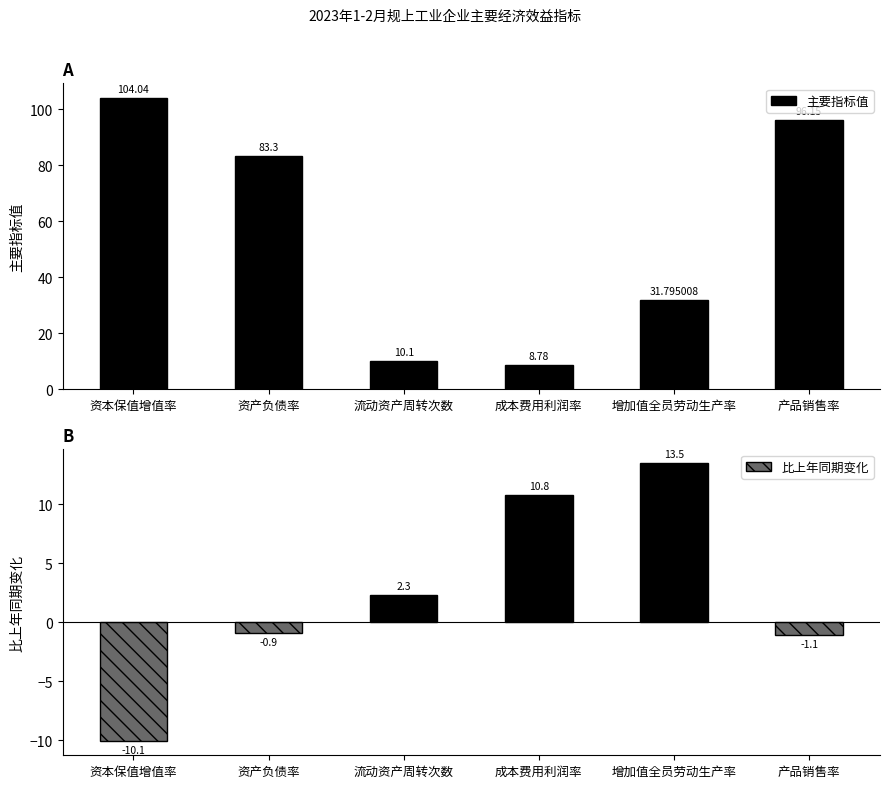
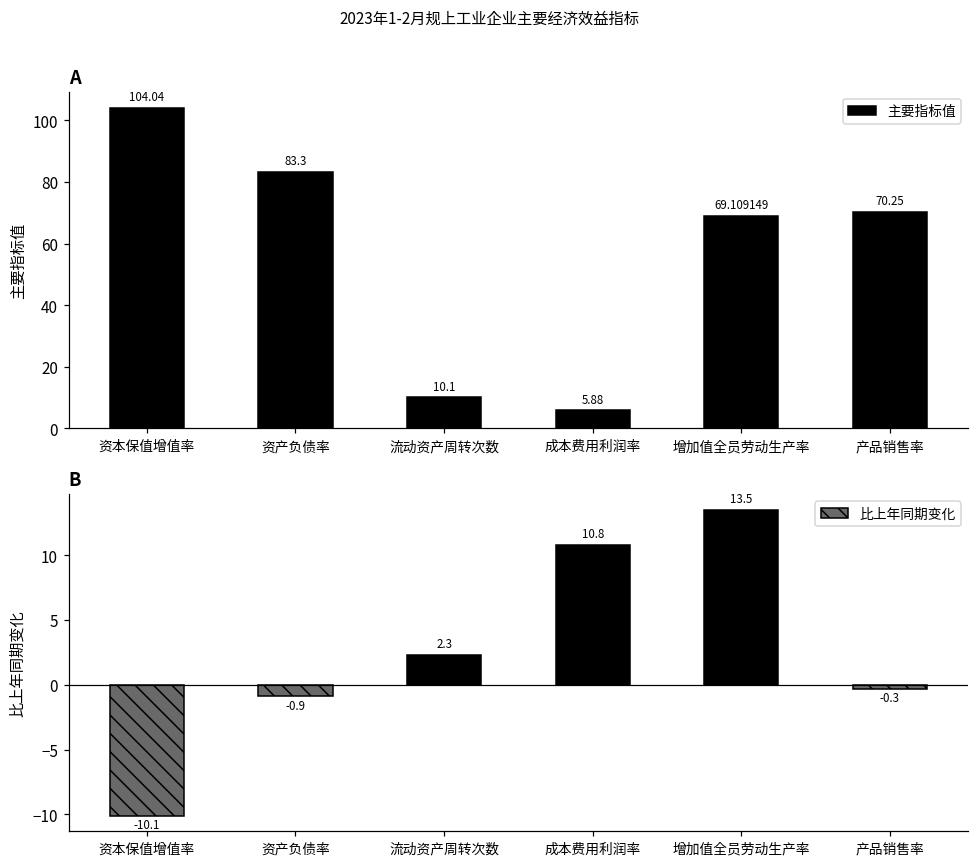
A, 成本费用利润率: 8.78 -> 5.88
A, 增加值全员劳动生产率: 31.795008 -> 69.109149
A, 产品销售率: 96 -> 70
B, 产品销售率: -1.1 -> -0.3
